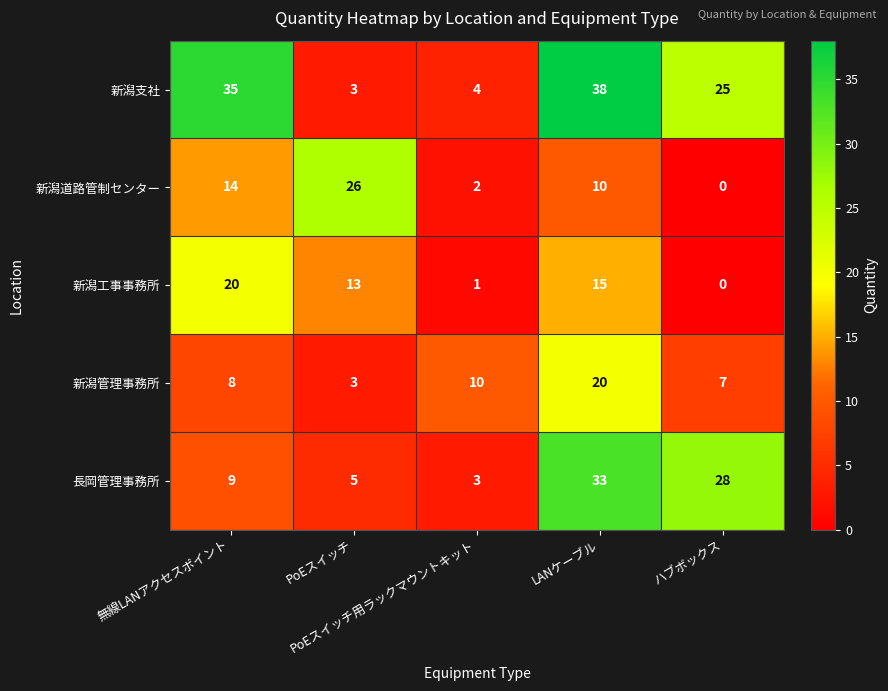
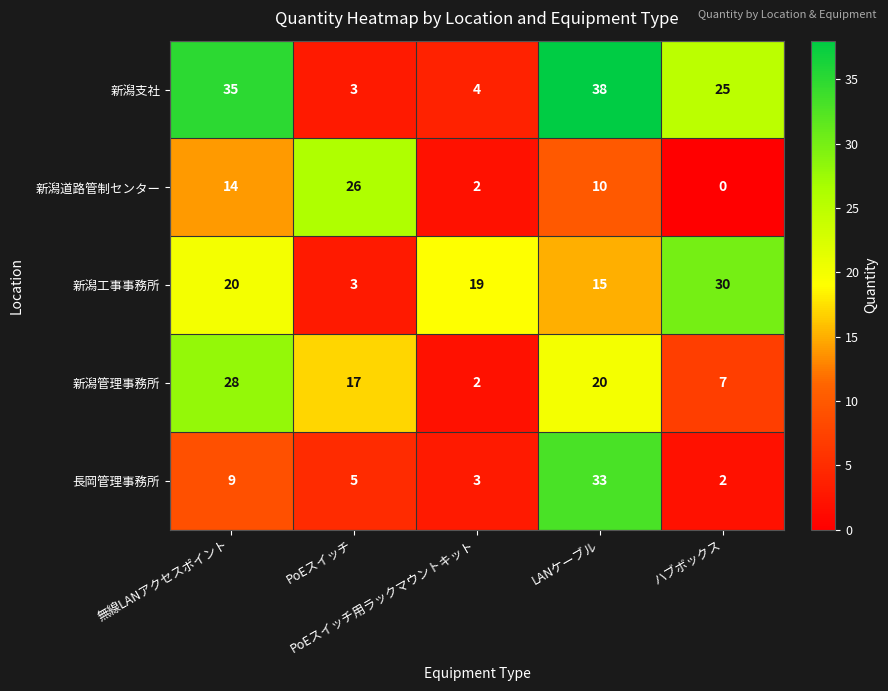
新潟工事事務所, PoEスイッチ: 13 -> 3
新潟工事事務所, PoEスイッチ用ラックマウントキット: 1 -> 19
新潟工事事務所, ハブボックス: 0 -> 30
新潟管理事務所, 無線LANアクセスポイント: 8 -> 28
新潟管理事務所, PoEスイッチ: 3 -> 17
新潟管理事務所, PoEスイッチ用ラックマウントキット: 10 -> 2
長岡管理事務所, ハブボックス: 28 -> 2
